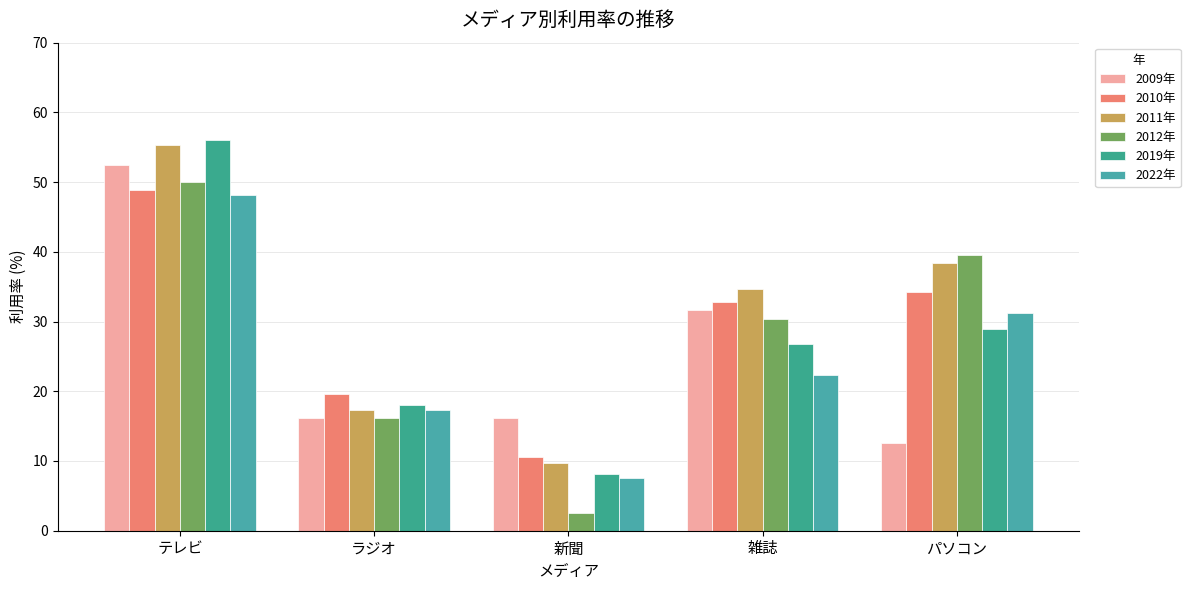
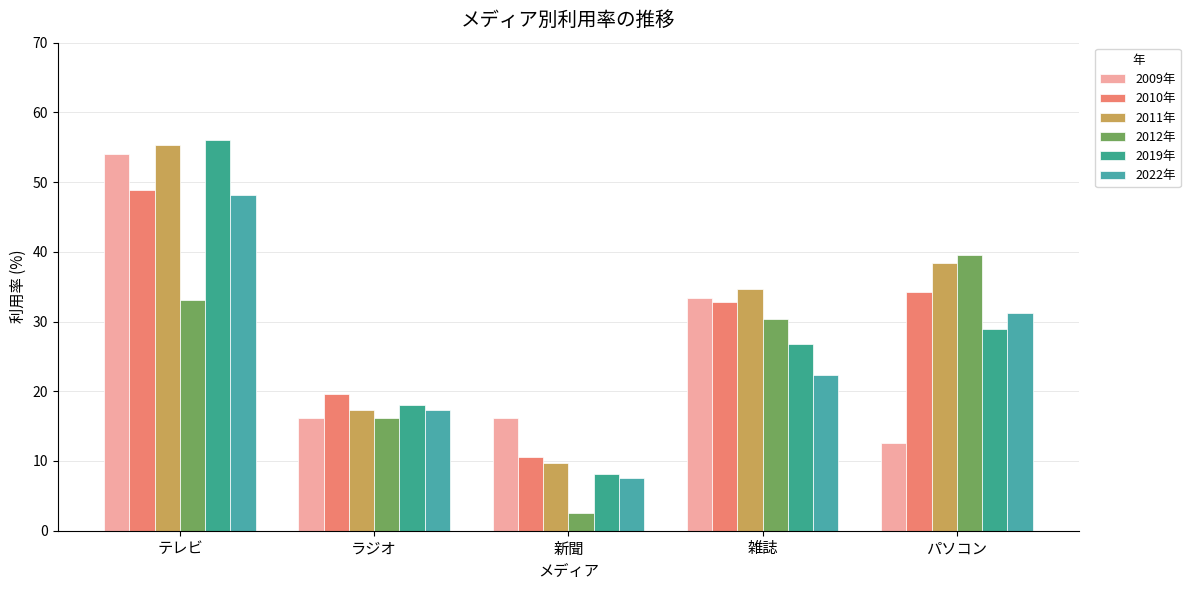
2009年, テレビ: 53 -> 54
2012年, テレビ: 50 -> 33
2009年, 雑誌: 32 -> 33
